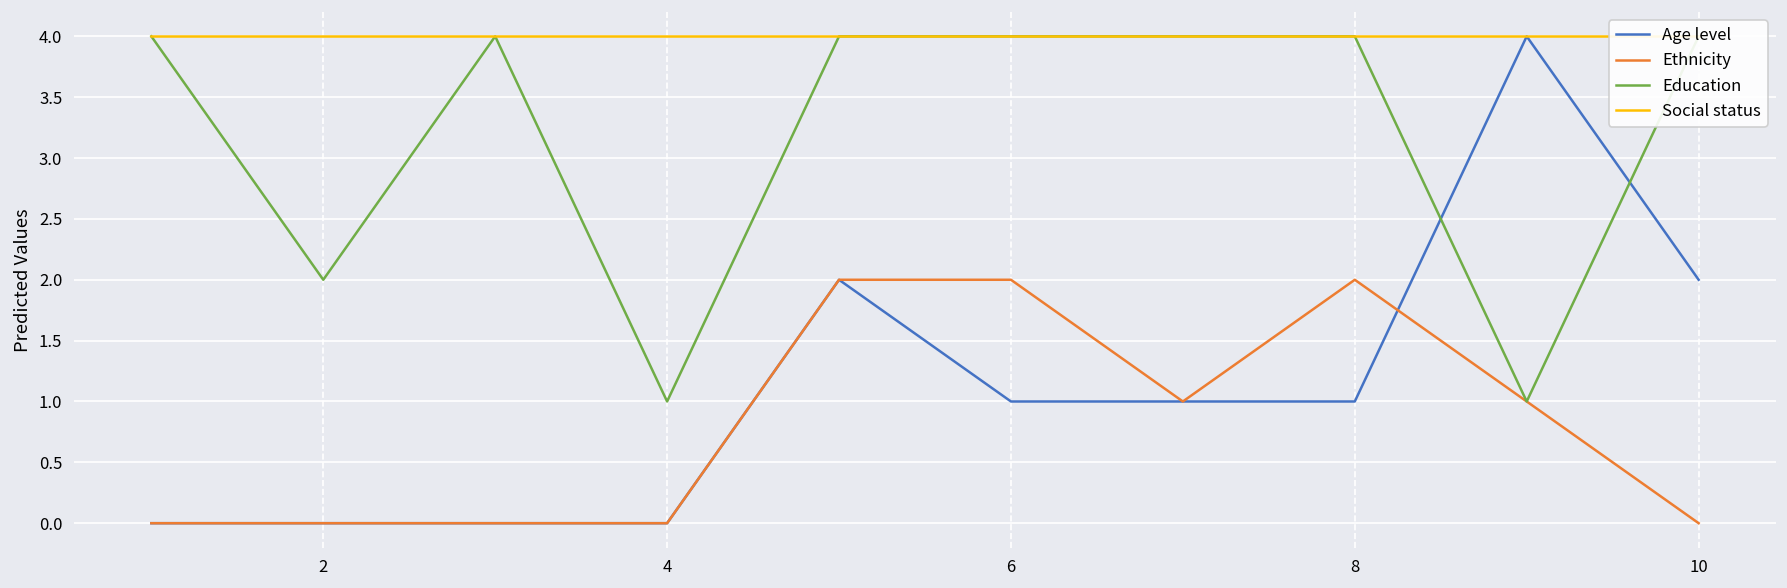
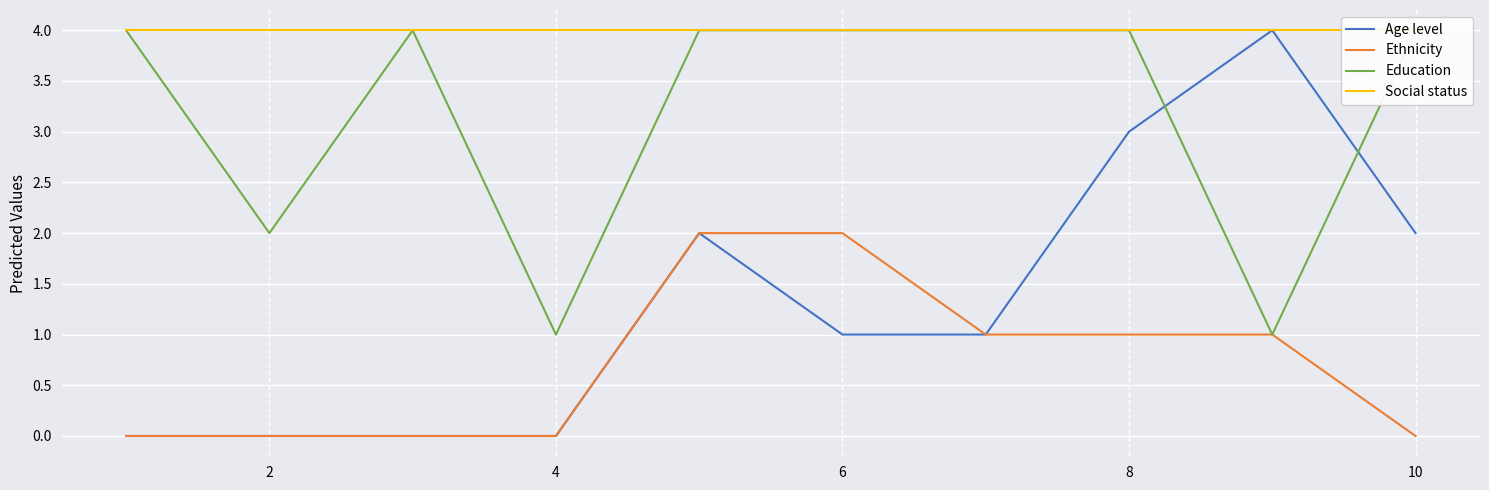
Age level, 8: 1 -> 3
Ethnicity, 8: 2 -> 1
